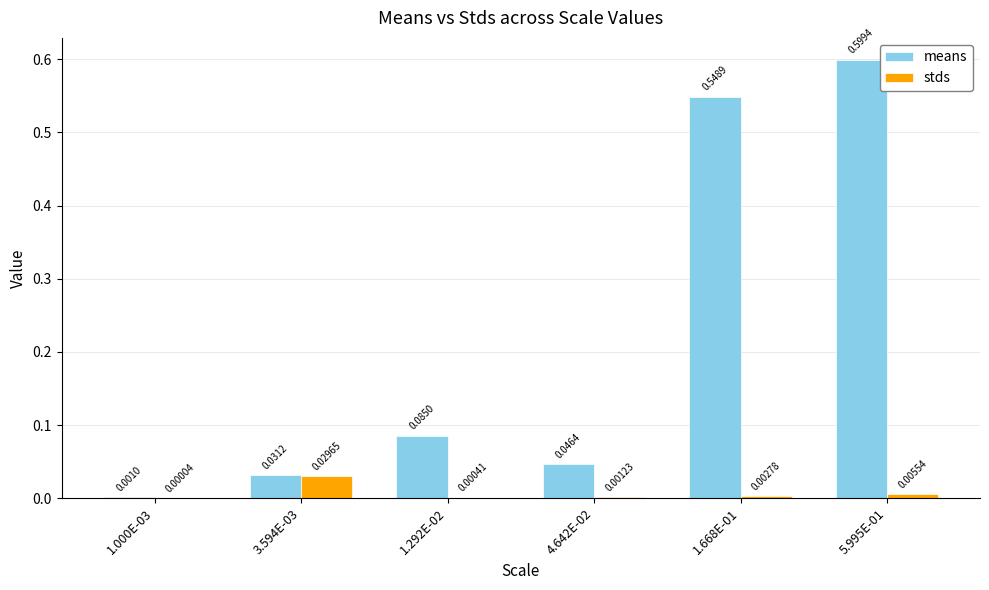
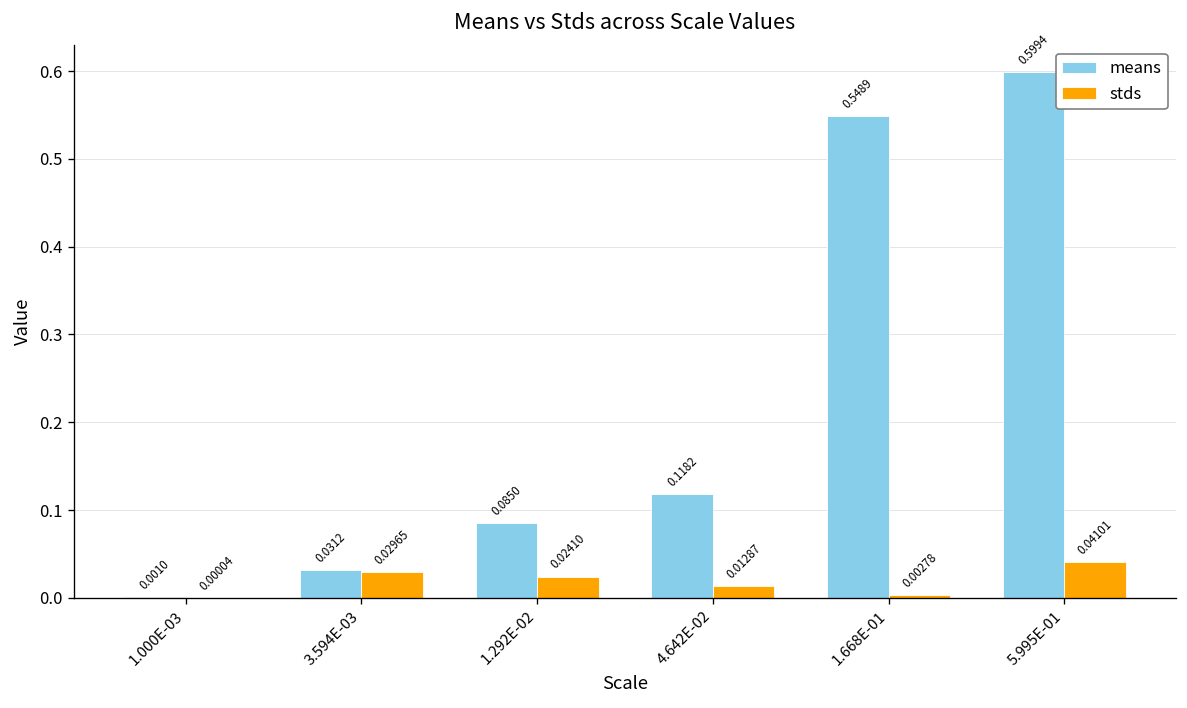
stds, 1.292E-02: 0.00041 -> 0.02410
means, 4.642E-02: 0.0464 -> 0.1182
stds, 4.642E-02: 0.00123 -> 0.01287
stds, 5.995E-01: 0.00554 -> 0.04101
